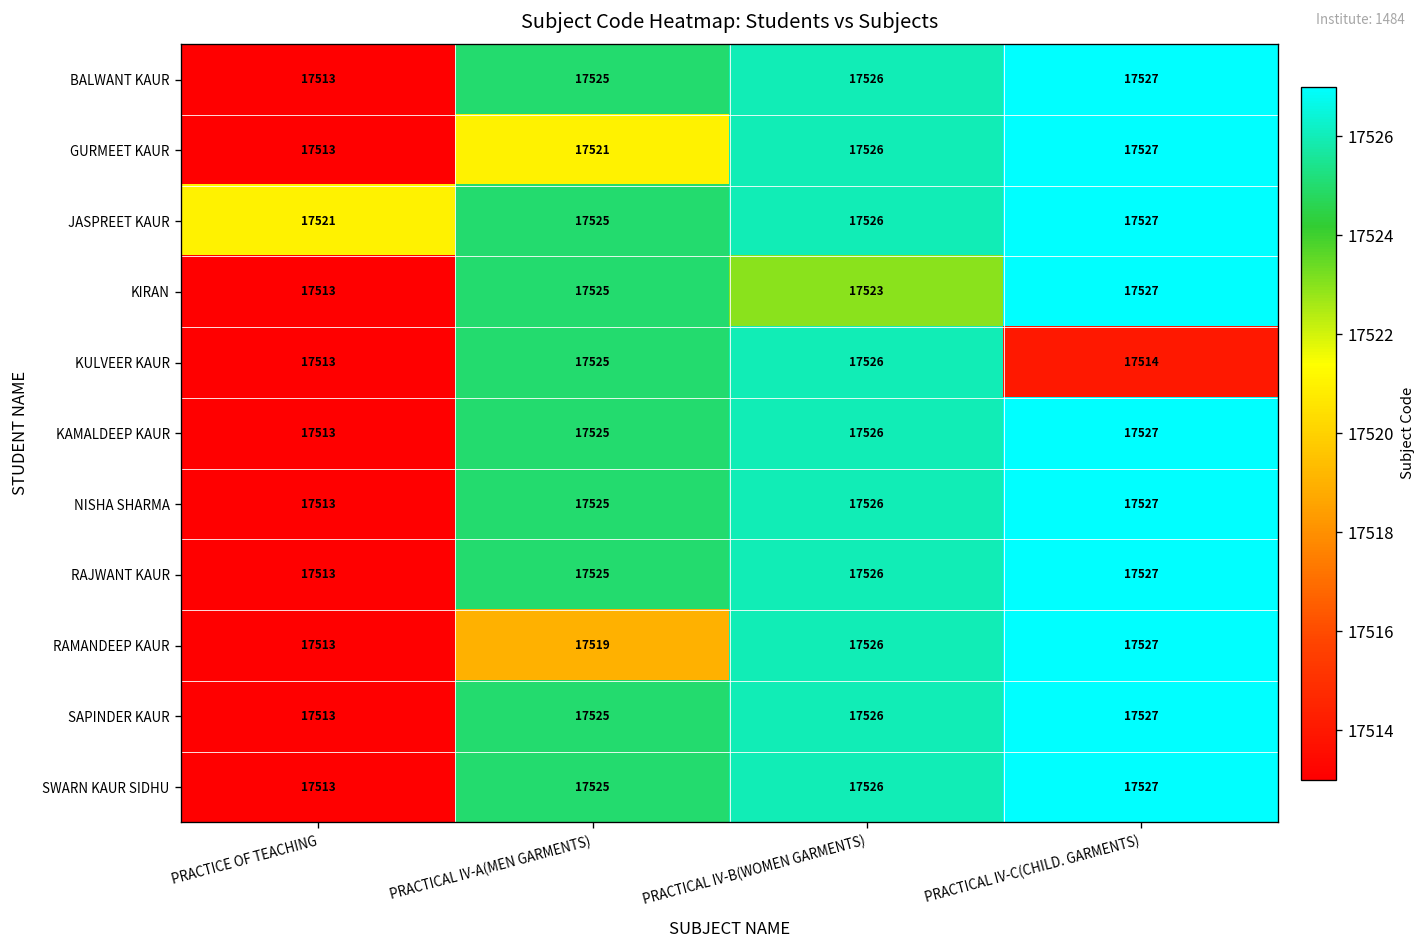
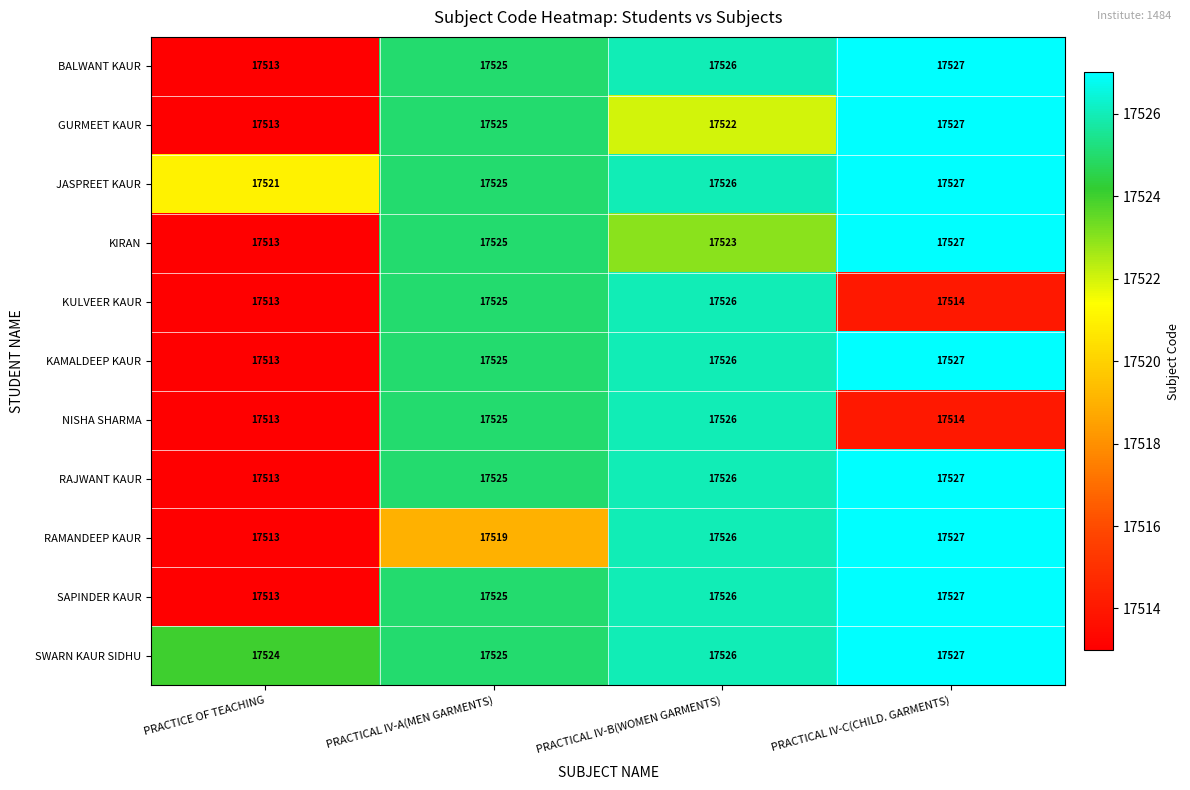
GURMEET KAUR, PRACTICAL IV-A(MEN GARMENTS): 17521 -> 17525
GURMEET KAUR, PRACTICAL IV-B(WOMEN GARMENTS): 17526 -> 17522
NISHA SHARMA, PRACTICAL IV-C(CHILD. GARMENTS): 17527 -> 17514
SWARN KAUR SIDHU, PRACTICE OF TEACHING: 17513 -> 17524
